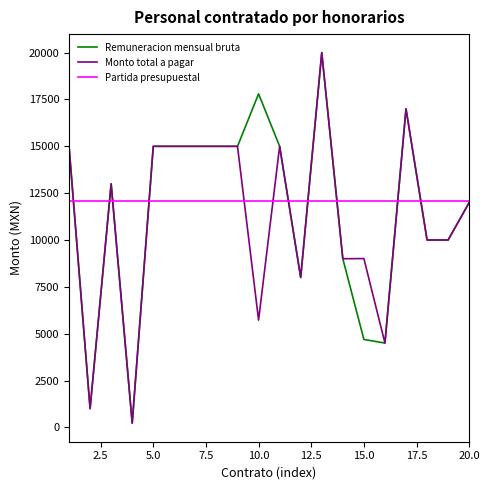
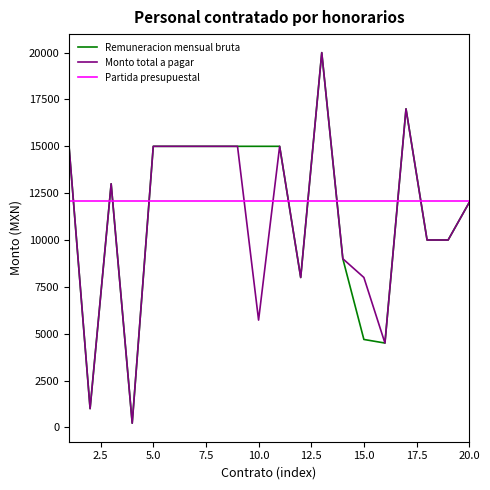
Remuneracion mensual bruta, 10.0: 17800 -> 15000
Monto total a pagar, 15.0: 9000 -> 8000
